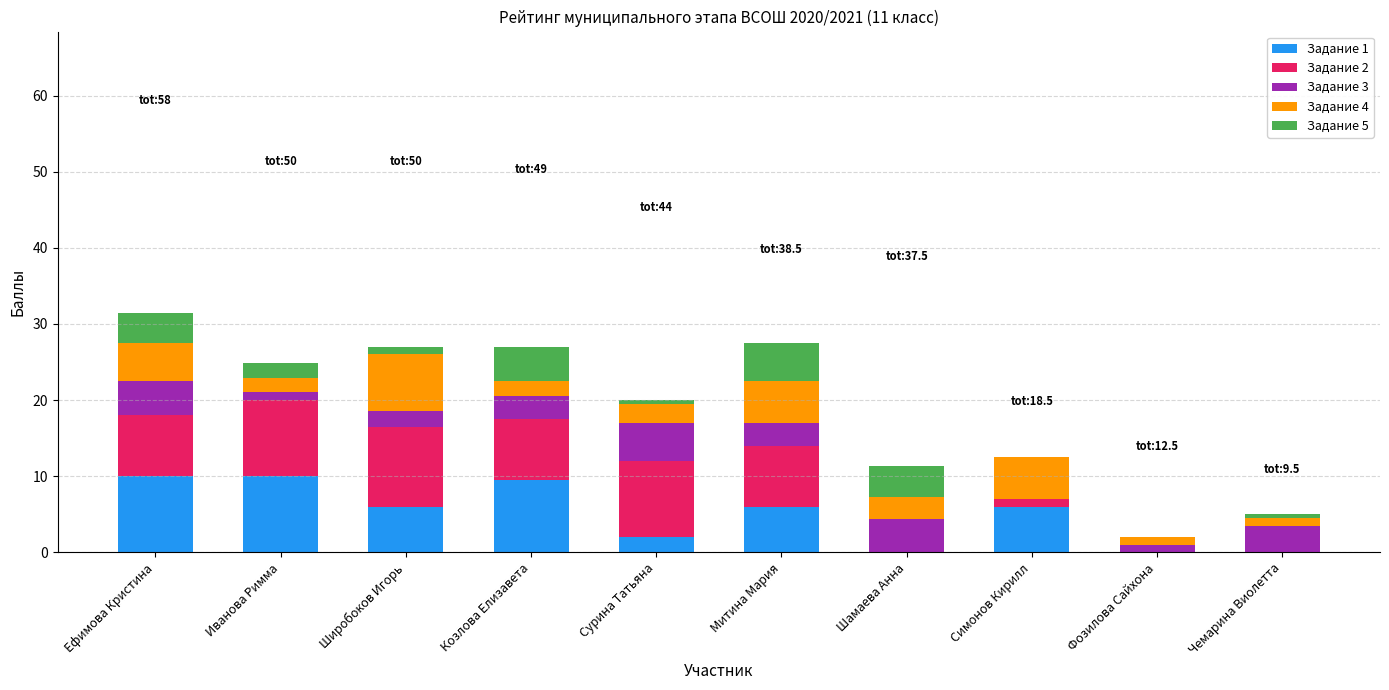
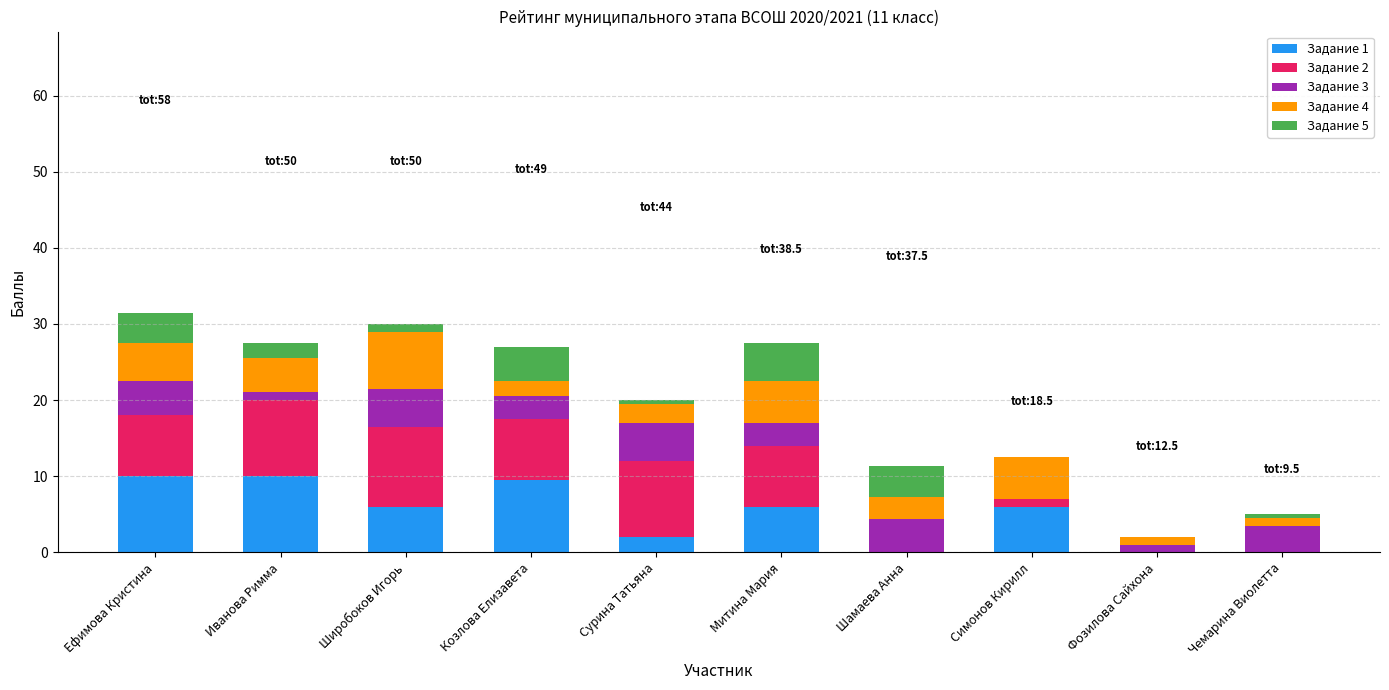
Задание 4, Иванова Римма: 2 -> 5
Задание 3, Широбоков Игорь: 2 -> 5
